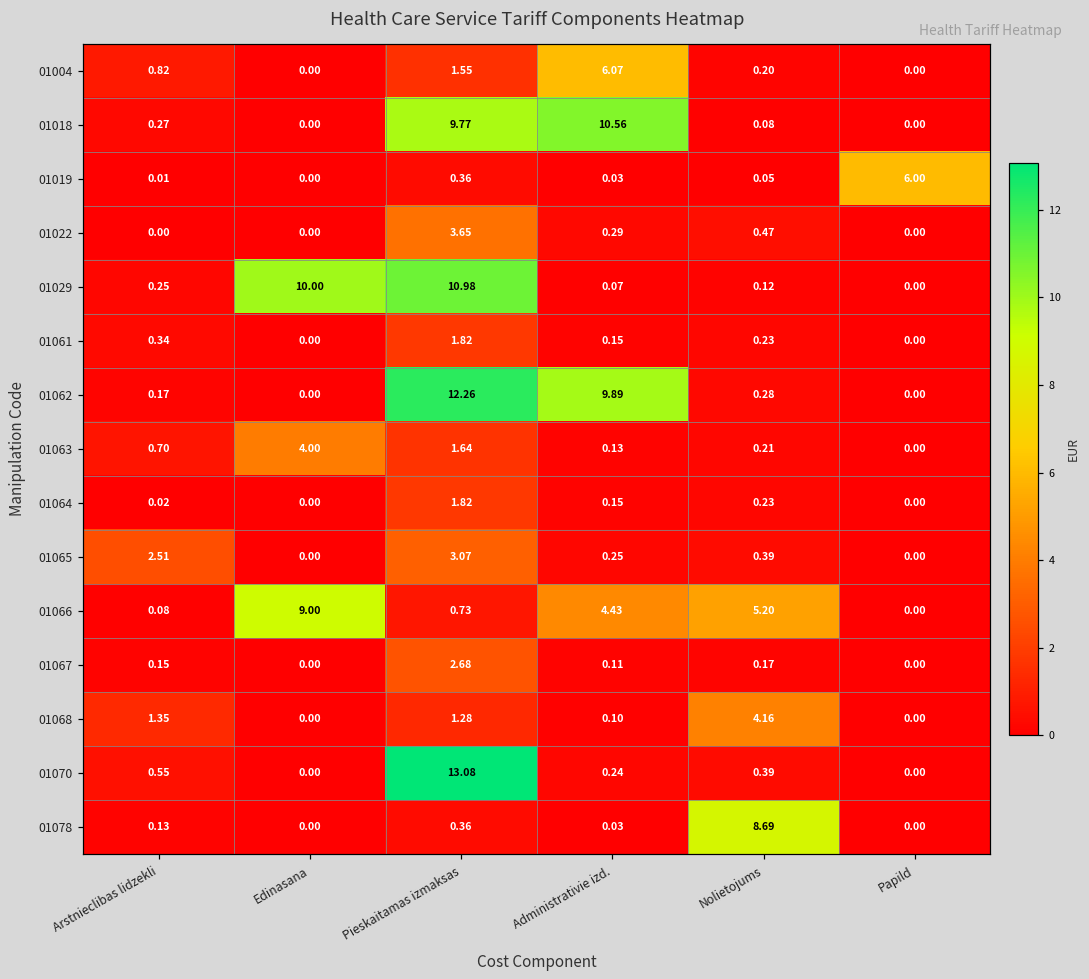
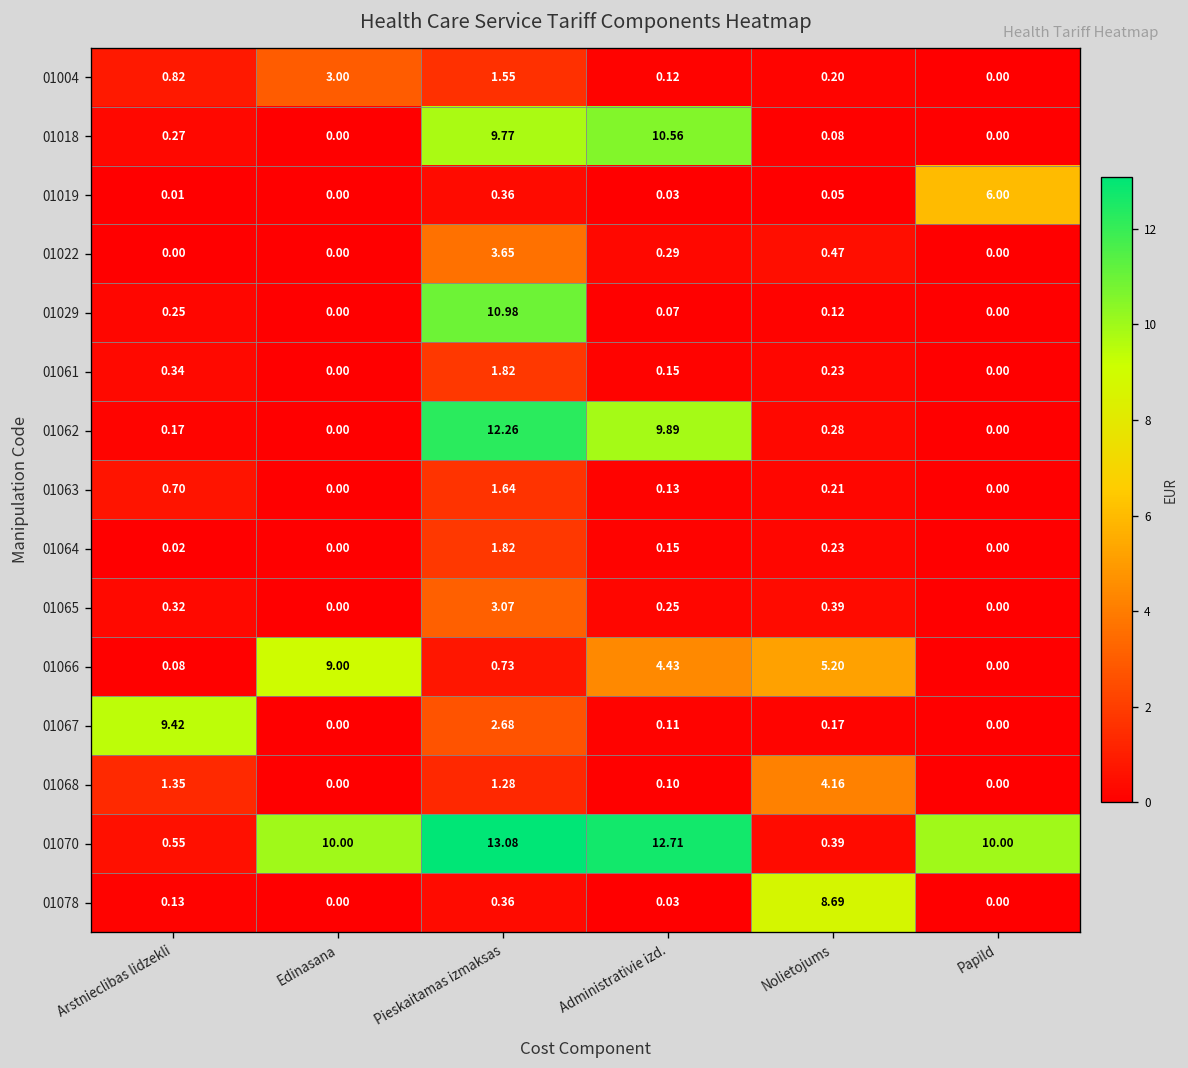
01004, Edinasana: 0.00 -> 3.00
01004, Administrativie izd.: 6.07 -> 0.12
01029, Edinasana: 10.00 -> 0.00
01063, Edinasana: 4.00 -> 0.00
01065, Arstnieclibas lidzekli: 2.51 -> 0.32
01067, Arstnieclibas lidzekli: 0.15 -> 9.42
01070, Edinasana: 0.00 -> 10.00
01070, Administrativie izd.: 0.24 -> 12.71
01070, Papild: 0.00 -> 10.00
